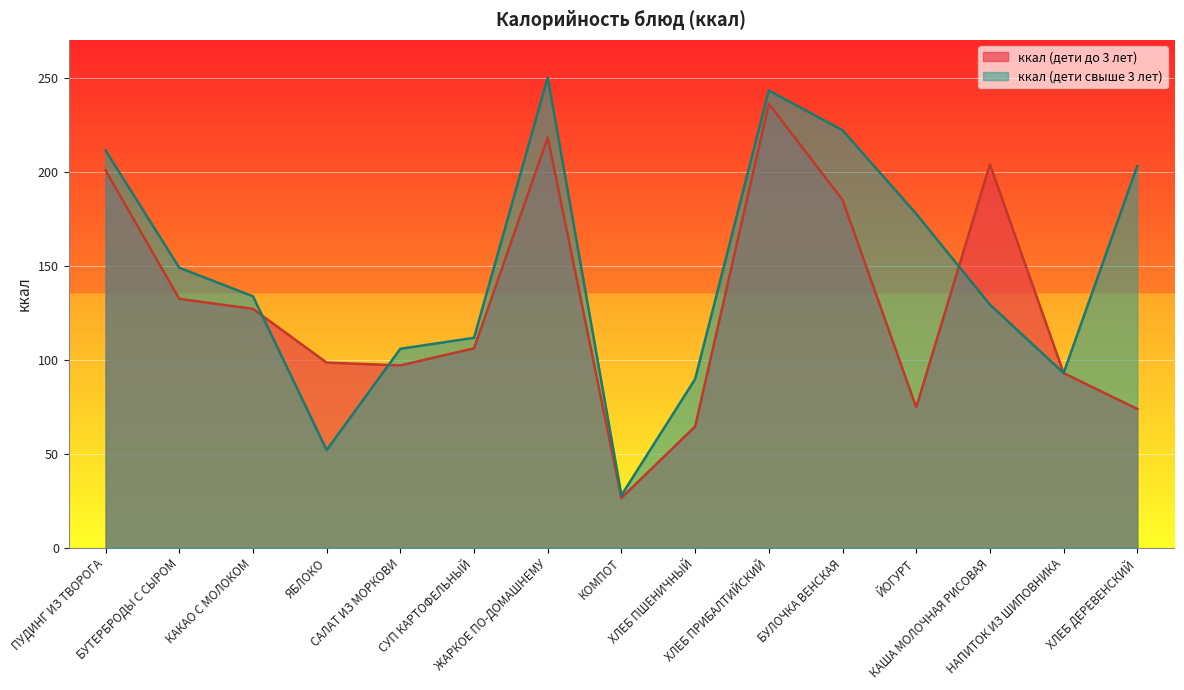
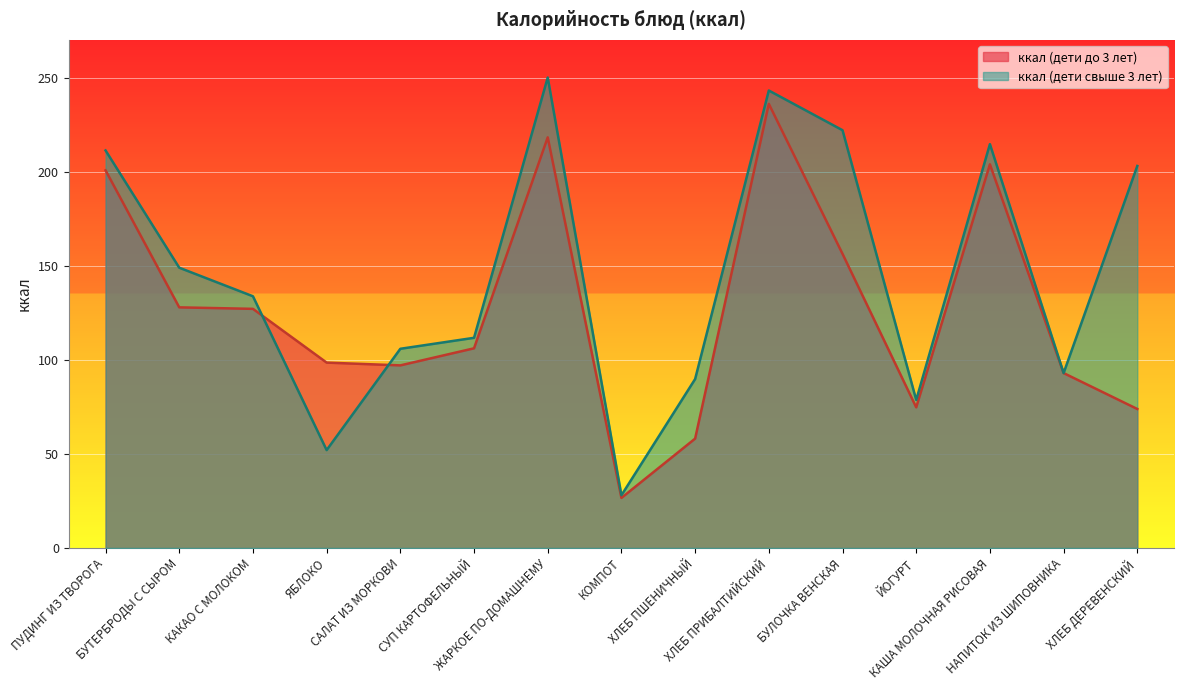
ккал (дети до 3 лет), БУТЕРБРОДЫ С СЫРОМ: 132 -> 128
ккал (дети до 3 лет), ХЛЕБ ПШЕНИЧНЫЙ: 65 -> 58
ккал (дети до 3 лет), БУЛОЧКА ВЕНСКАЯ: 185 -> 156
ккал (дети свыше 3 лет), ЙОГУРТ: 178 -> 79
ккал (дети свыше 3 лет), КАША МОЛОЧНАЯ РИСОВАЯ: 129 -> 215
